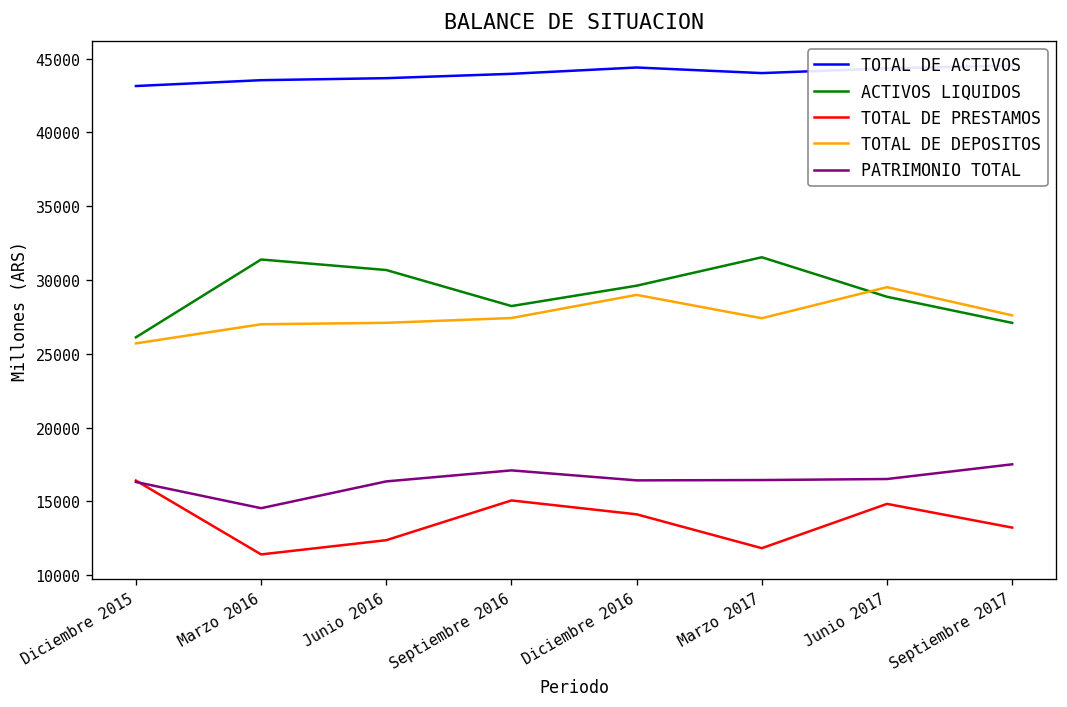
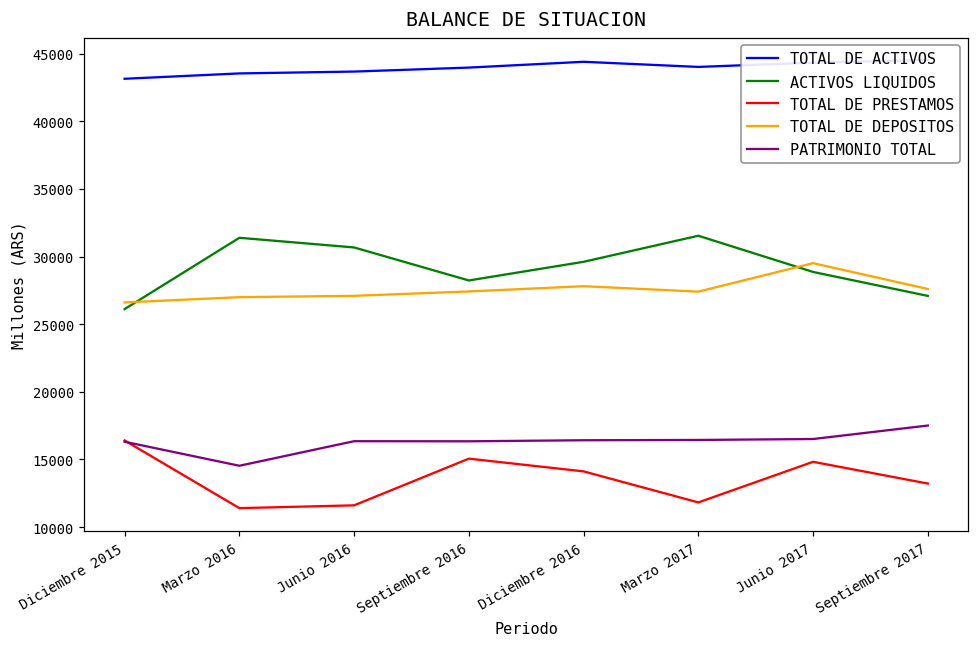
TOTAL DE DEPOSITOS, Diciembre 2015: 25700 -> 26600
TOTAL DE PRESTAMOS, Junio 2016: 12400 -> 11600
PATRIMONIO TOTAL, Septiembre 2016: 17100 -> 16300
TOTAL DE DEPOSITOS, Diciembre 2016: 29000 -> 27800
